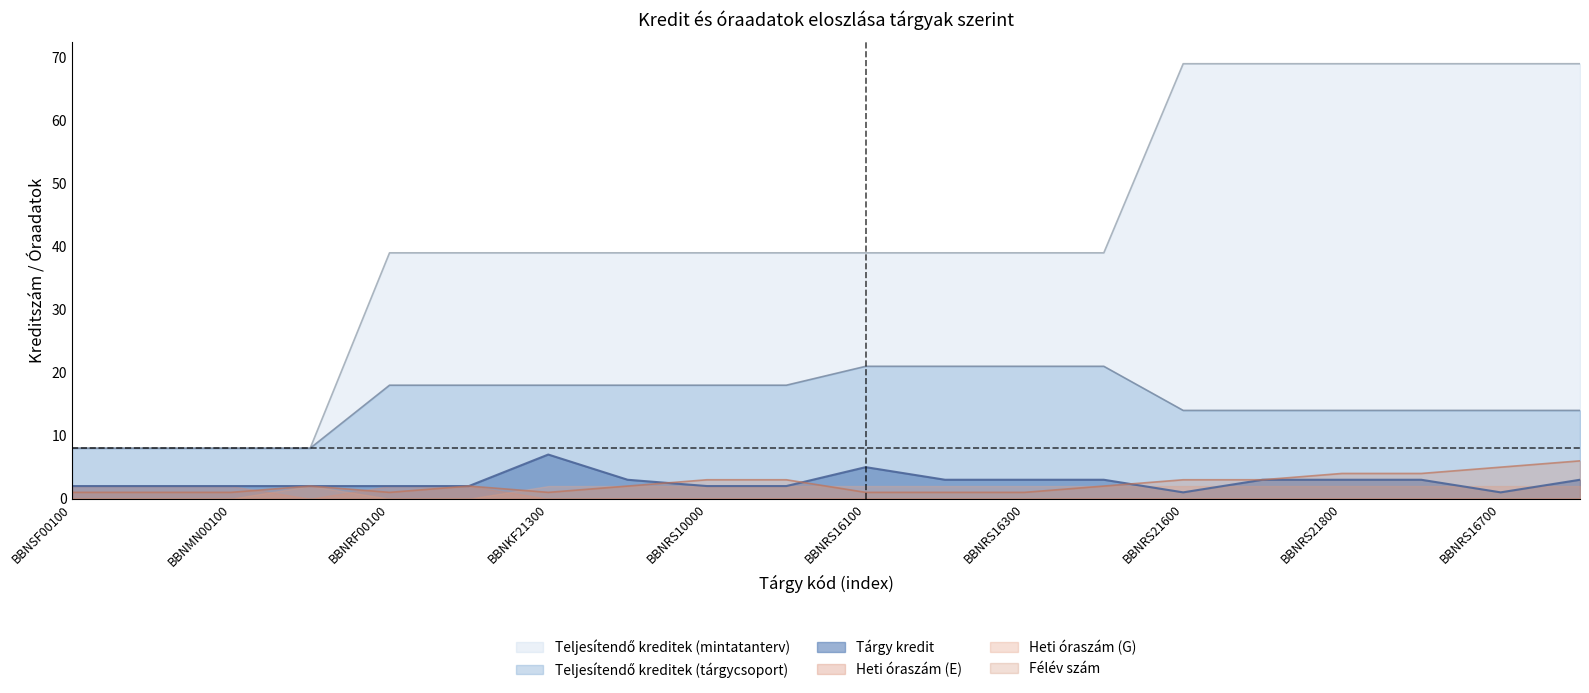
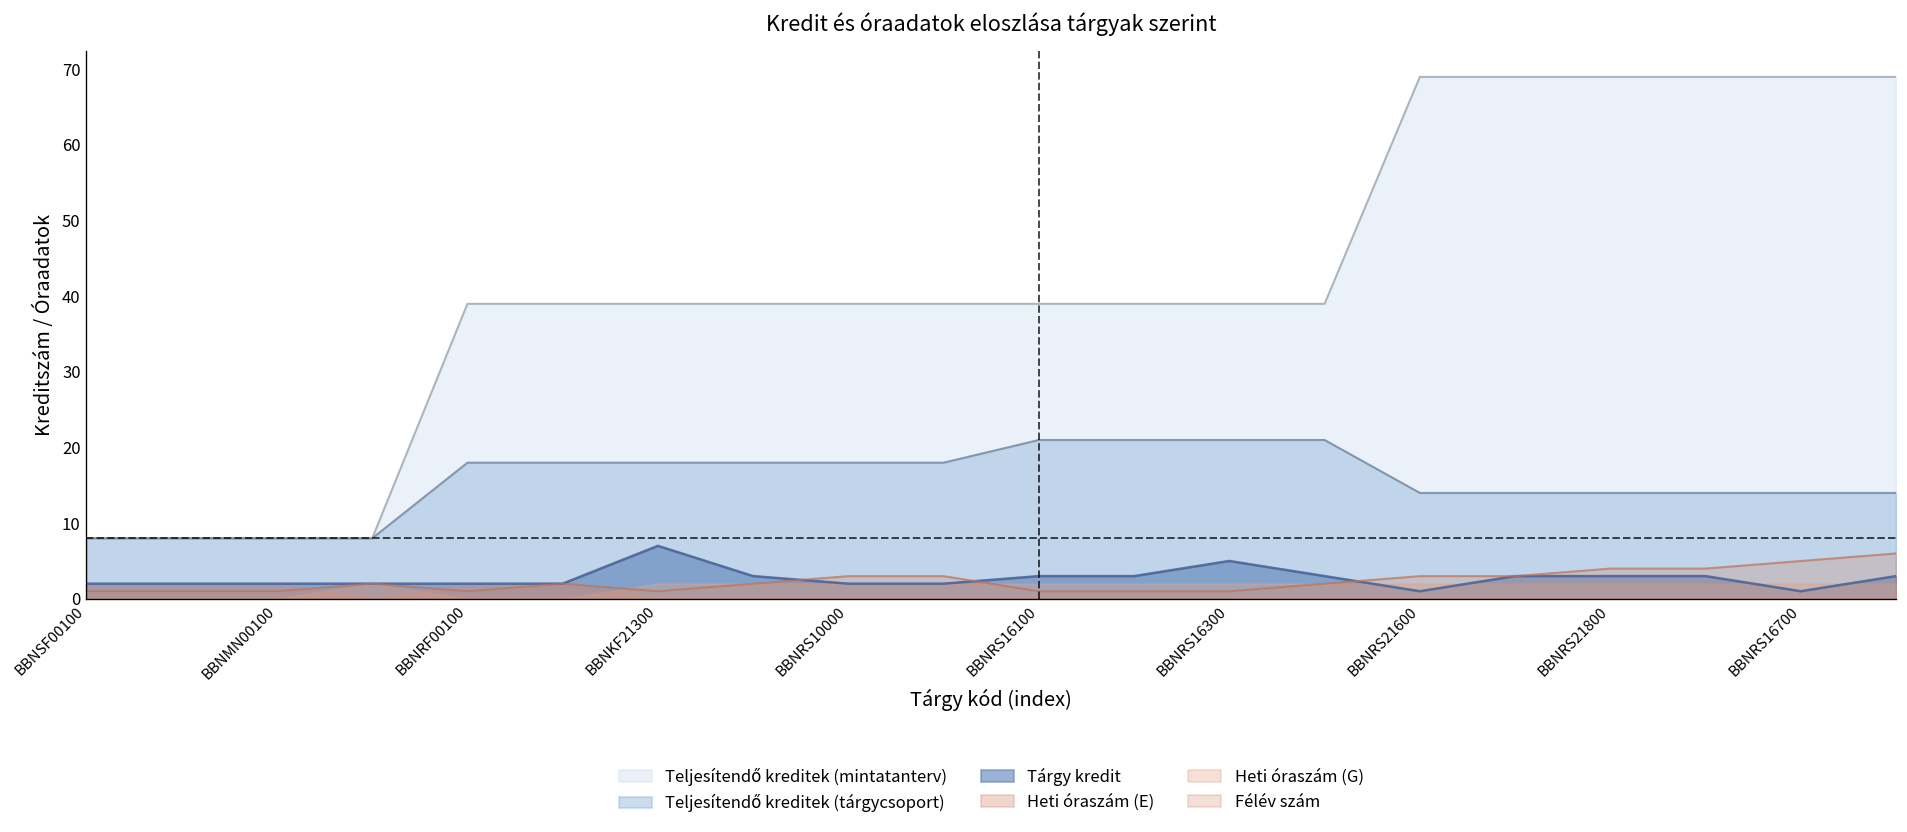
Tárgy kredit, BBNRS16100: 5 -> 3
Tárgy kredit, BBNRS16300: 3 -> 5
